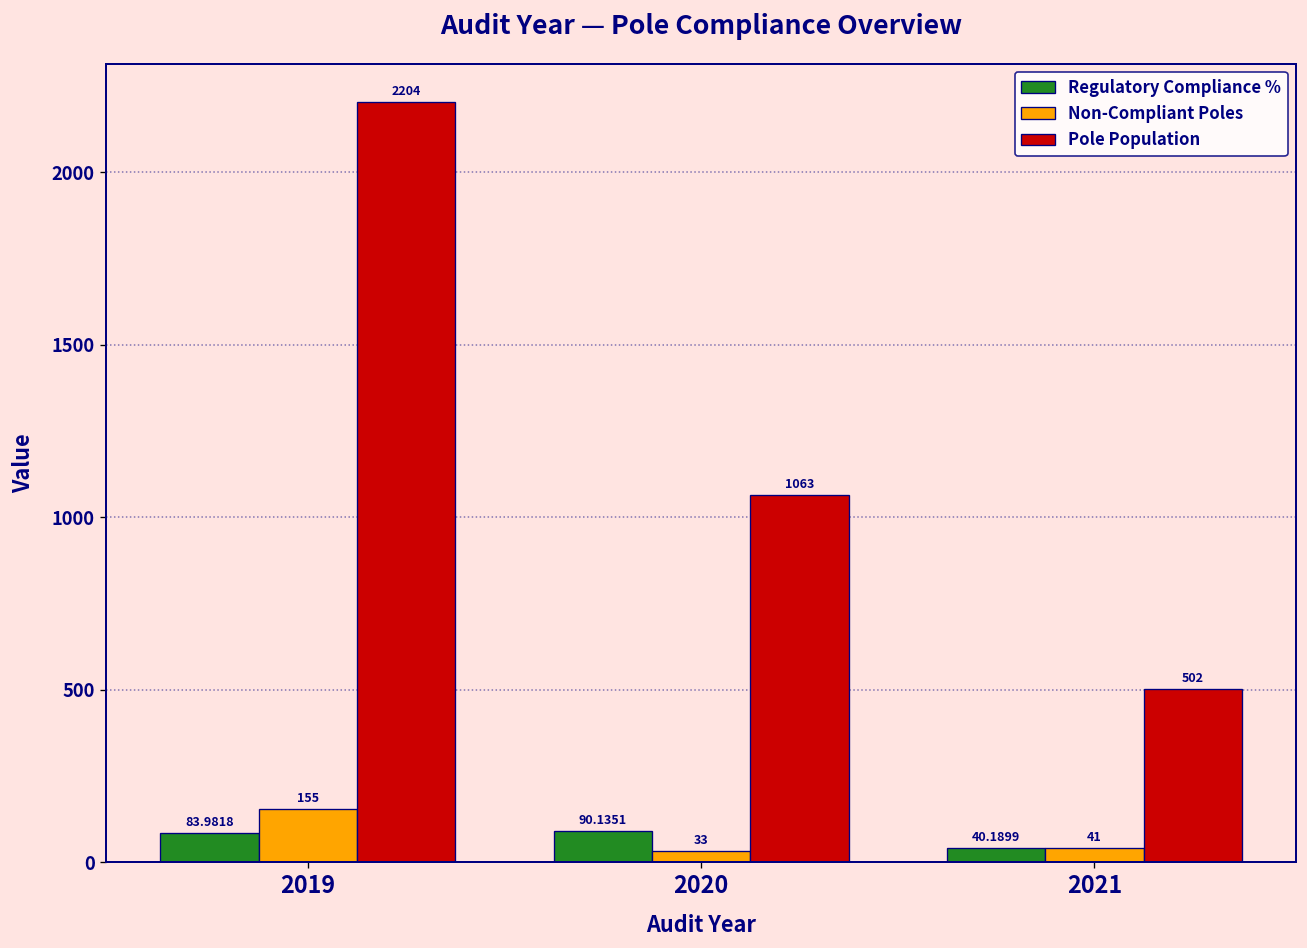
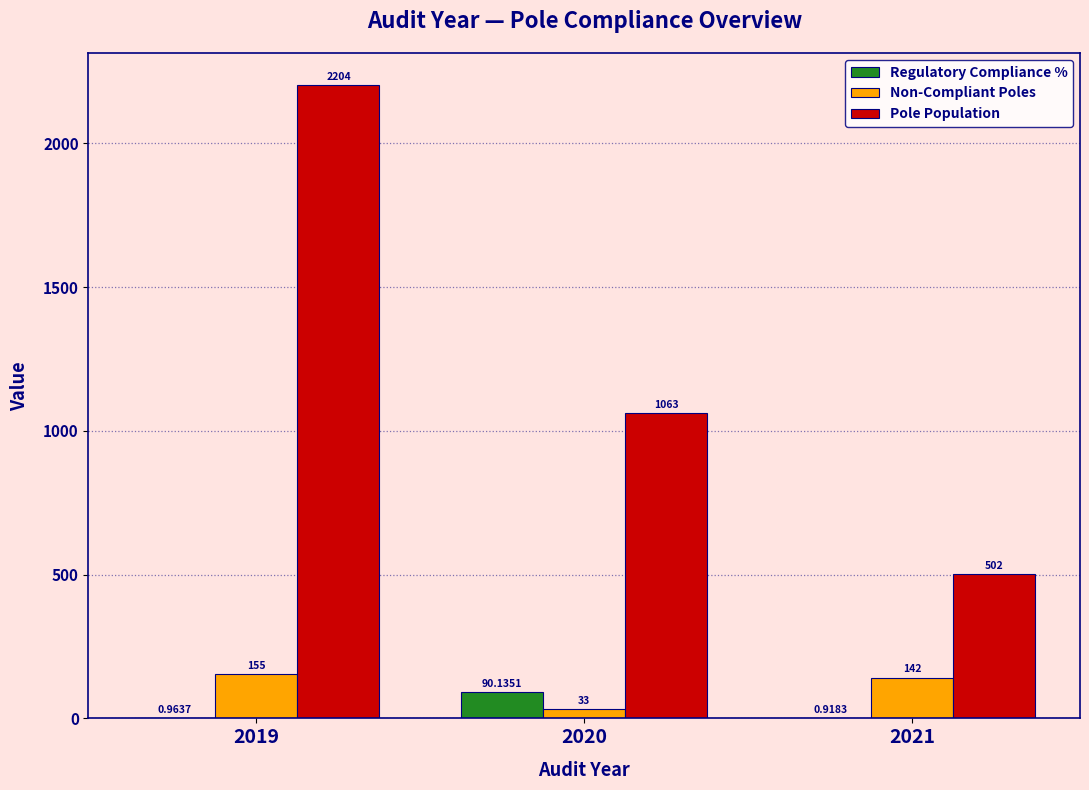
Regulatory Compliance %, 2019: 83.9818 -> 0.9637
Regulatory Compliance %, 2021: 40.1899 -> 0.9183
Non-Compliant Poles, 2021: 41 -> 142
